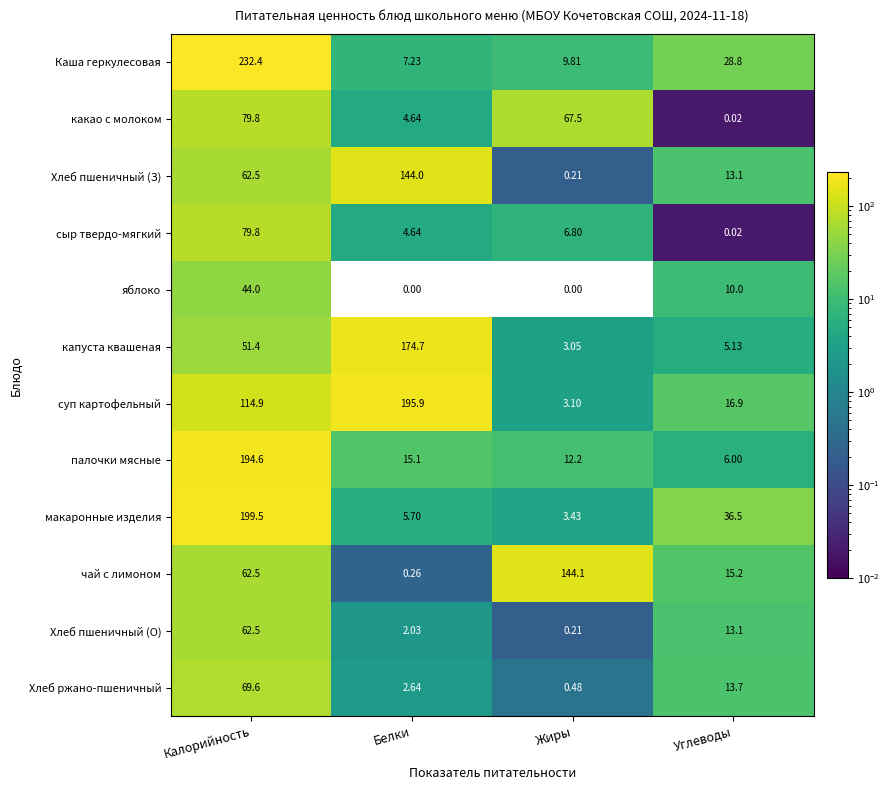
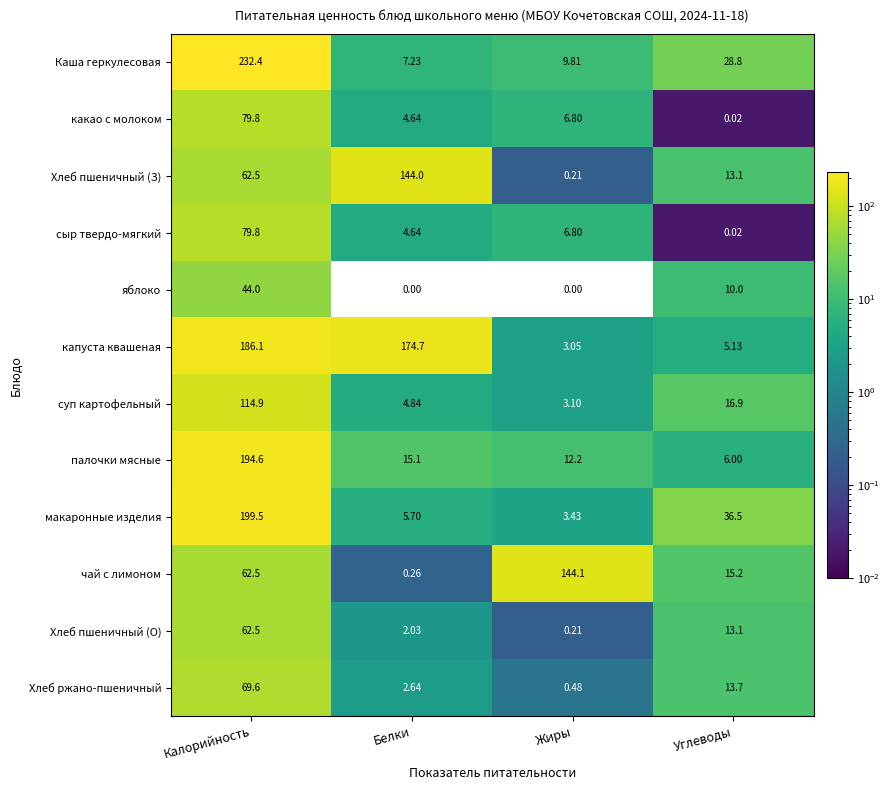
какао с молоком, Жиры: 67.5 -> 6.80
капуста квашеная, Калорийность: 51.4 -> 186.1
суп картофельный, Белки: 195.9 -> 4.84
